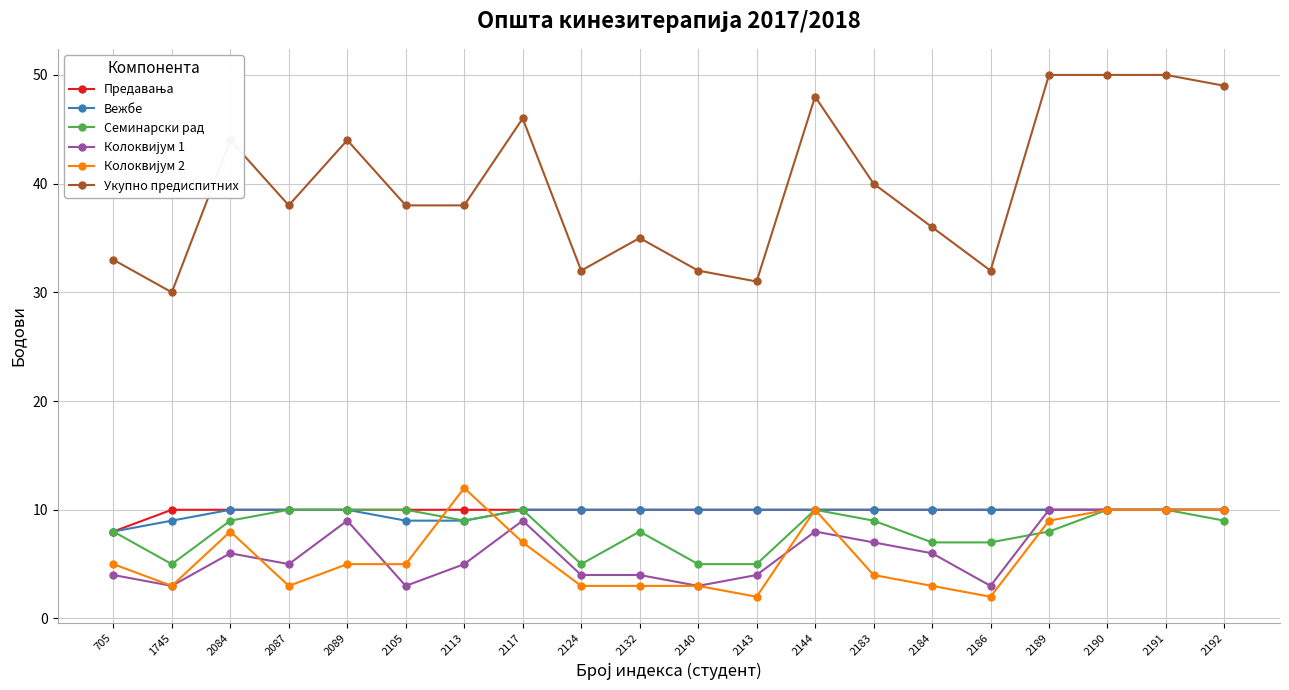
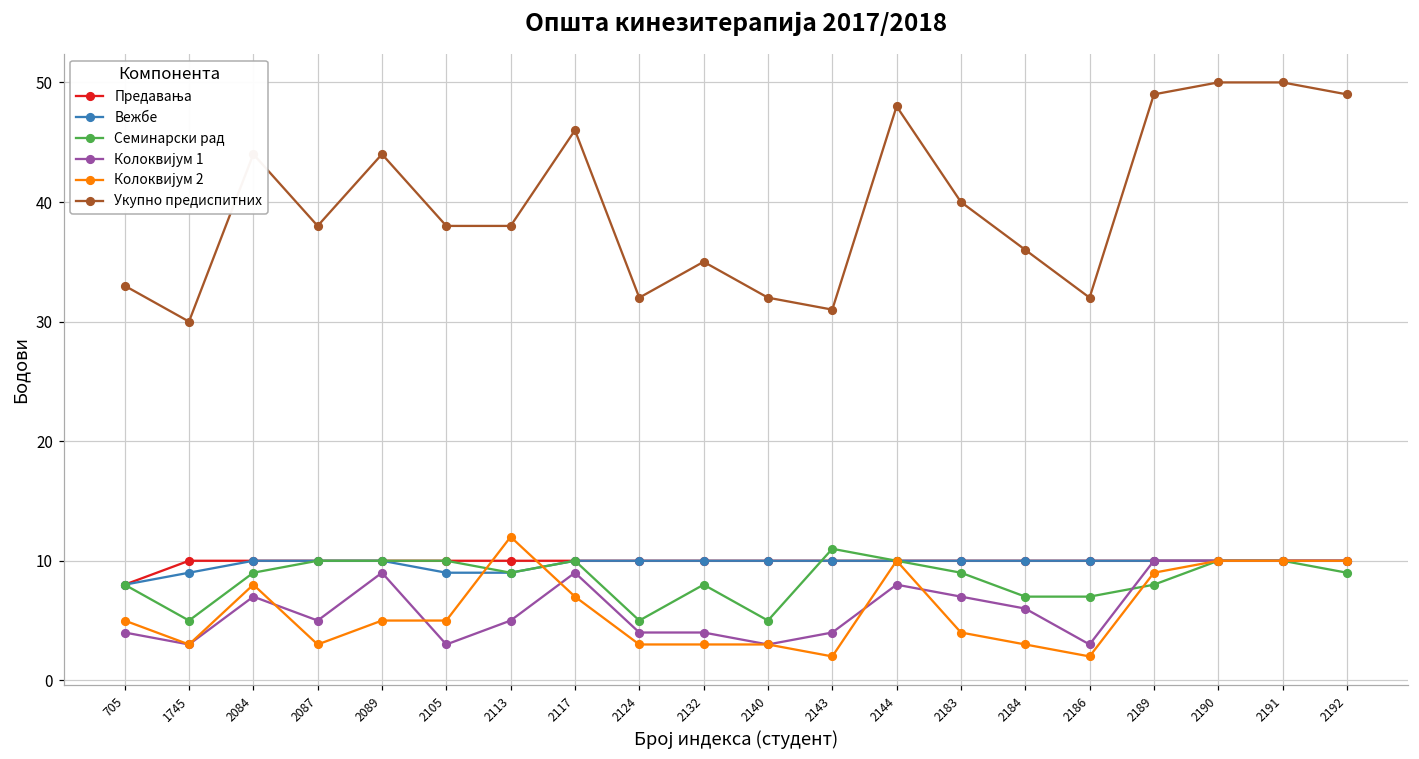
Колоквијум 1, 2084: 6 -> 7
Семинарски рад, 2143: 5 -> 11
Укупно предиспитних, 2189: 50 -> 49
